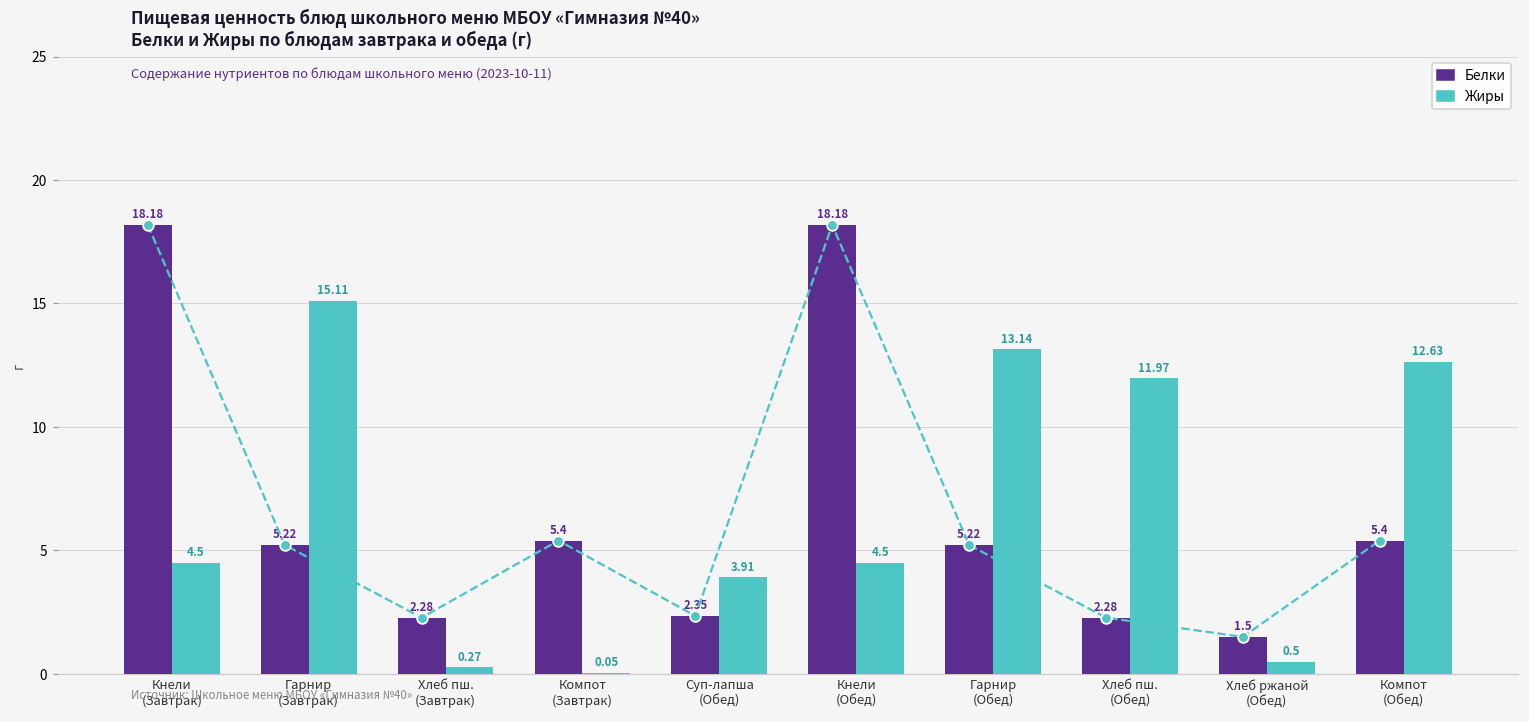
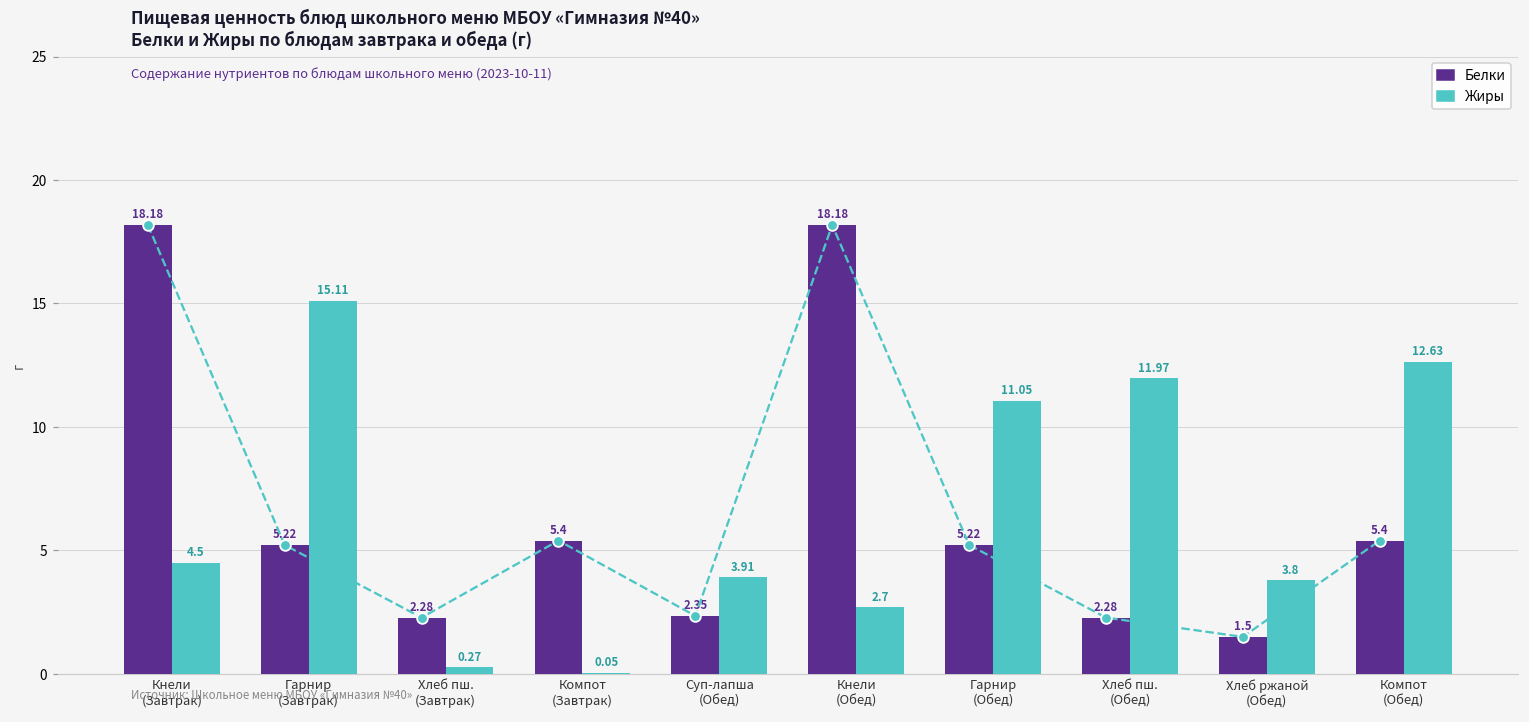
Жиры, Кнели (Обед): 4.5 -> 2.7
Жиры, Гарнир (Обед): 13.14 -> 11.05
Жиры, Хлеб ржаной (Обед): 0.5 -> 3.8
